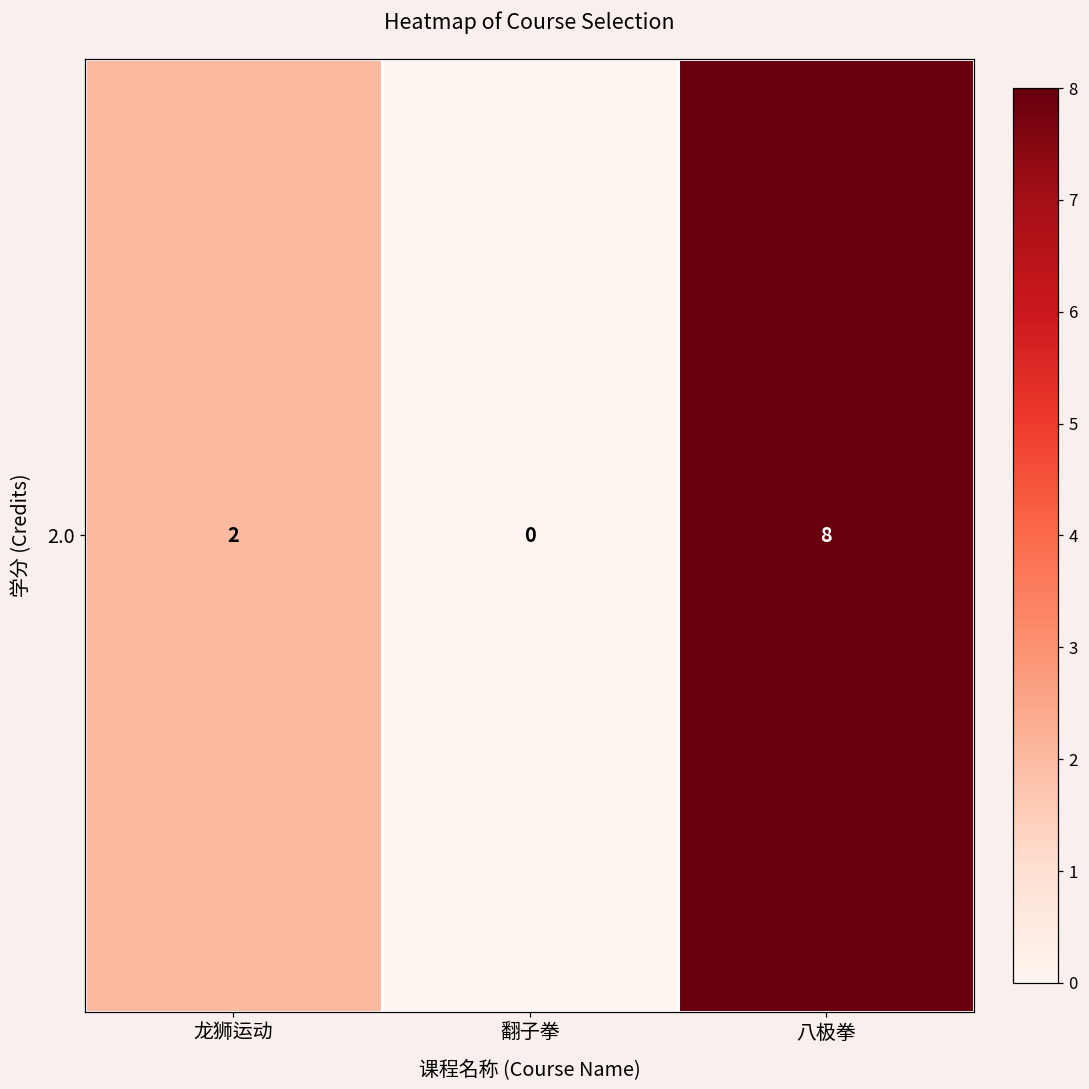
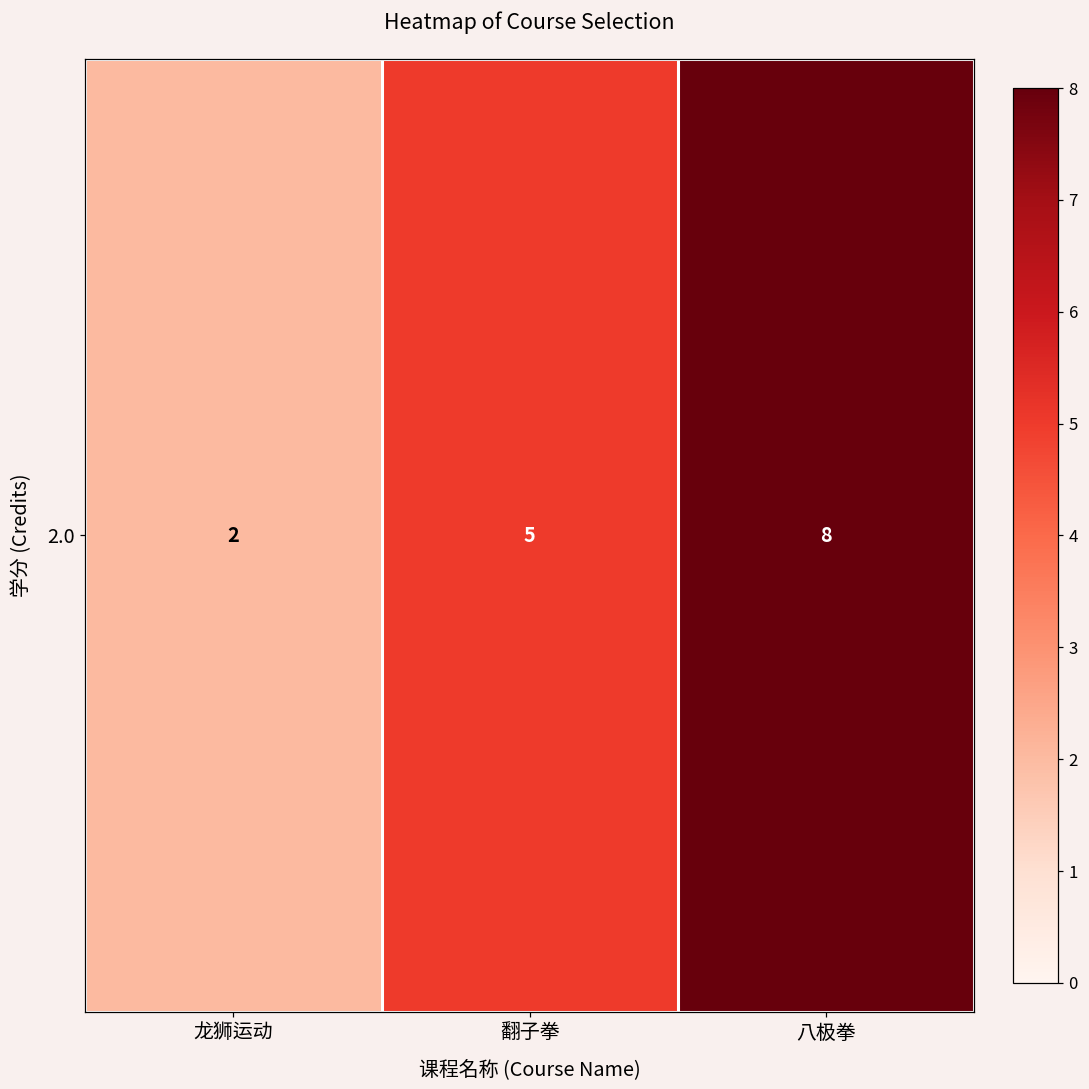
2.0, 翻子拳: 0 -> 5
